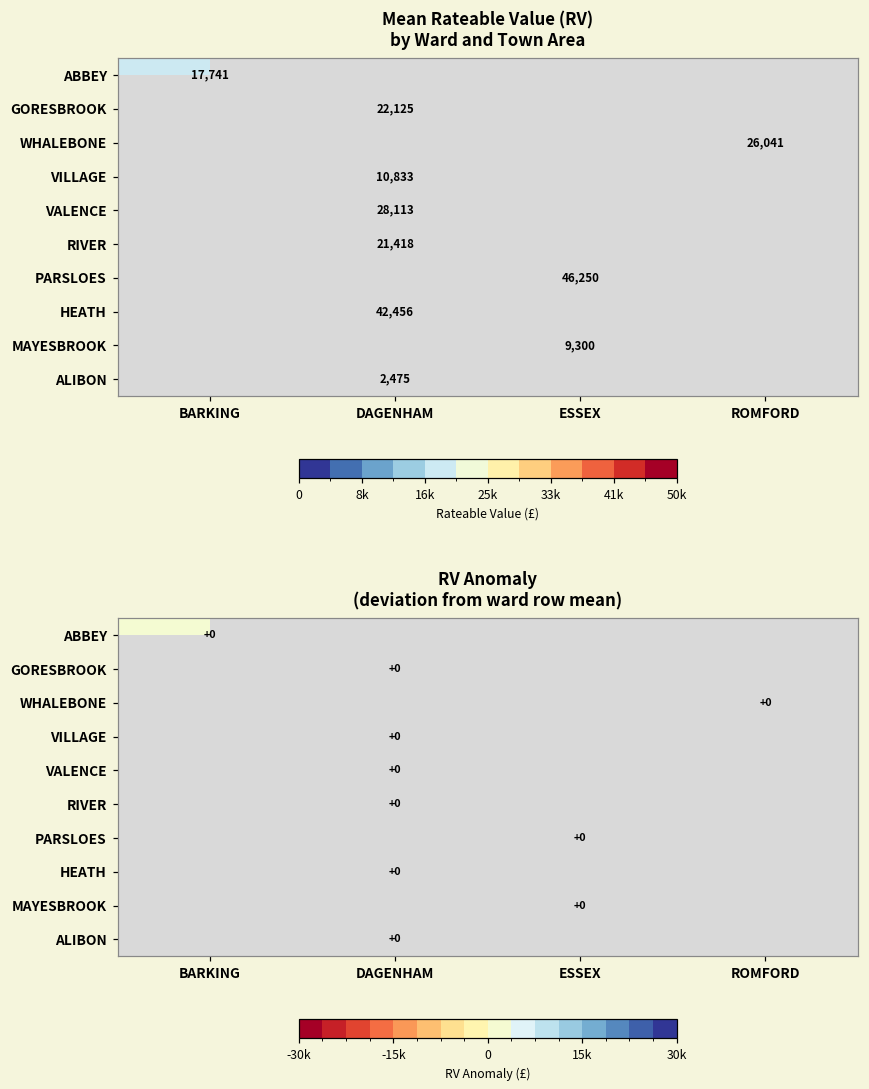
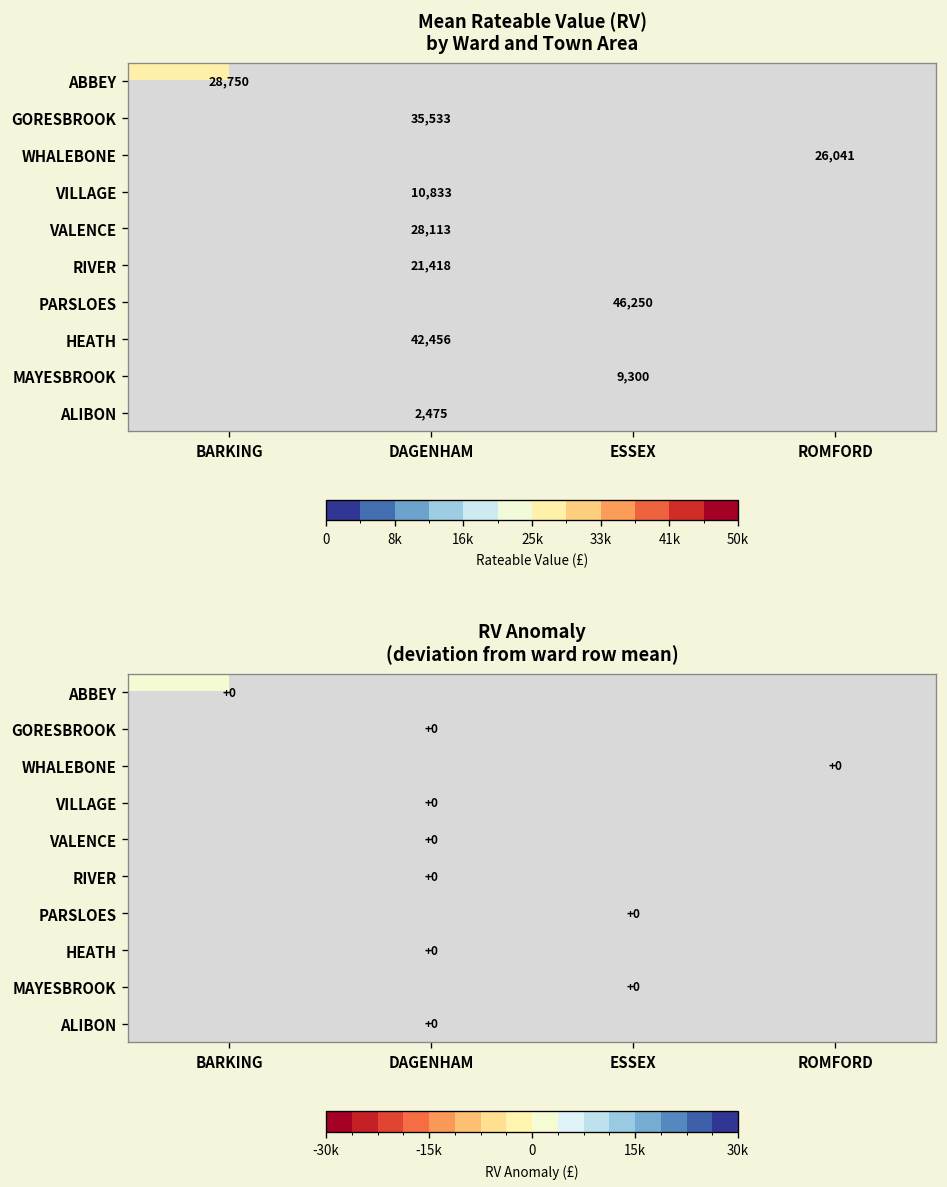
Mean Rateable Value (RV) by Ward and Town Area, ABBEY, BARKING: 17,741 -> 28,750
Mean Rateable Value (RV) by Ward and Town Area, GORESBROOK, DAGENHAM: 22,125 -> 35,533
